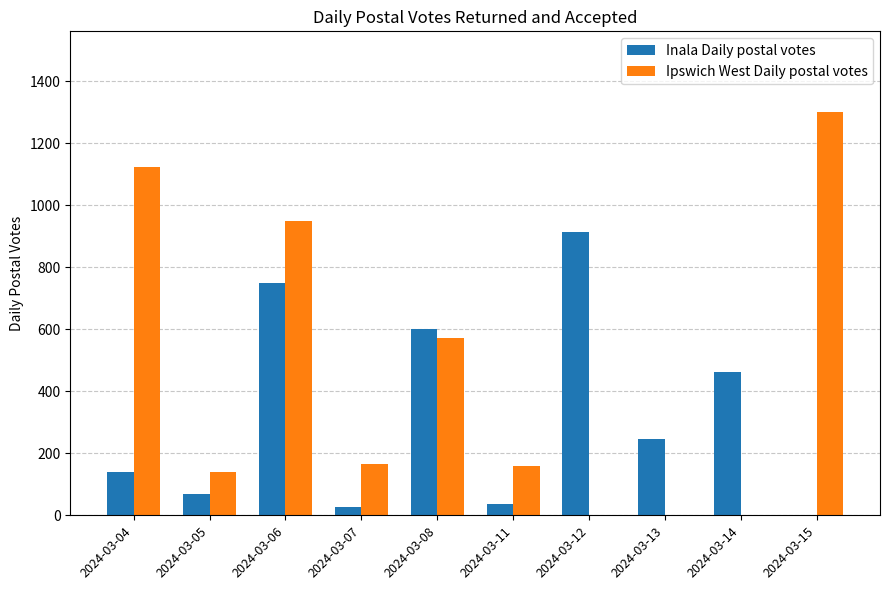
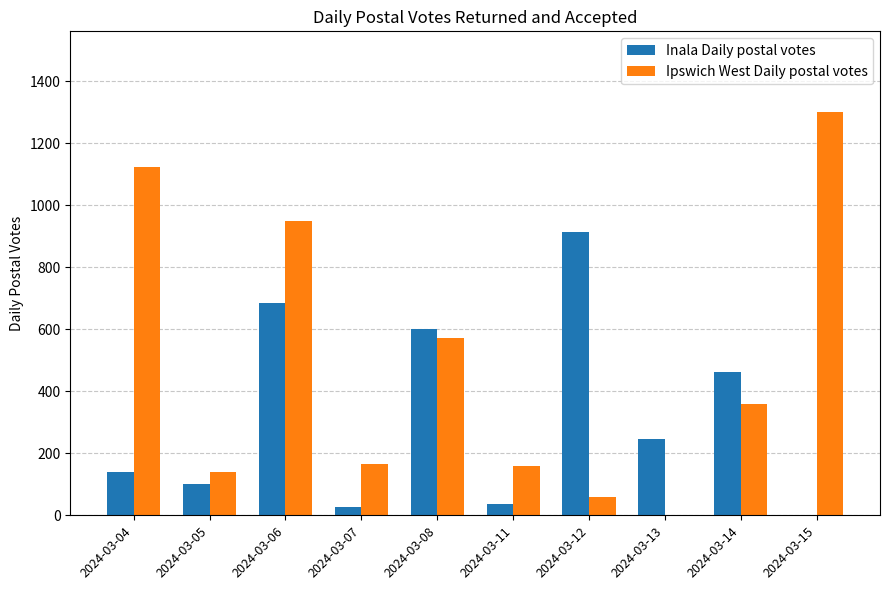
Inala Daily postal votes, 2024-03-05: 70 -> 100
Inala Daily postal votes, 2024-03-06: 750 -> 690
Ipswich West Daily postal votes, 2024-03-12: 0 -> 60
Ipswich West Daily postal votes, 2024-03-14: 0 -> 360
